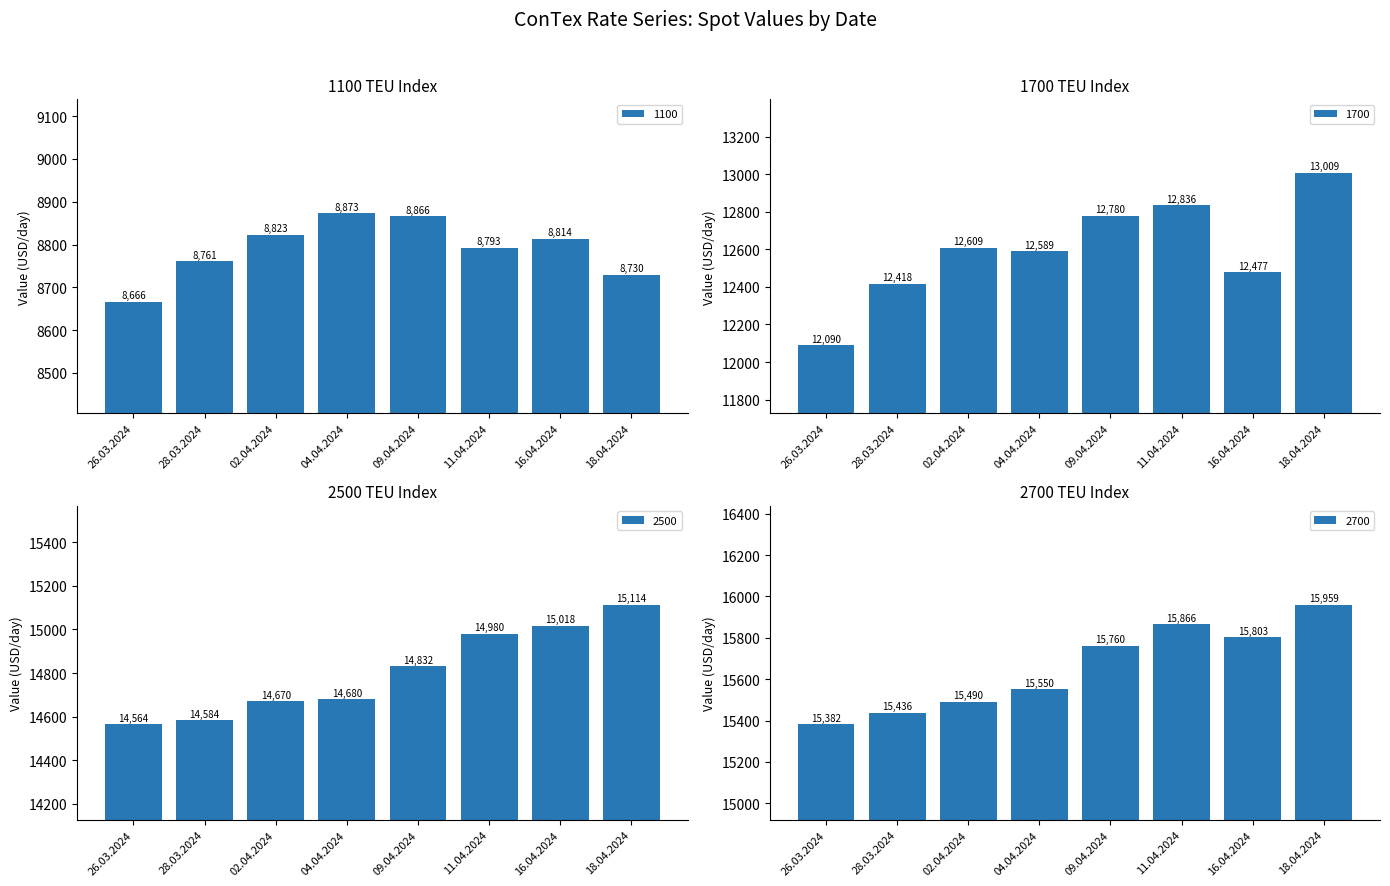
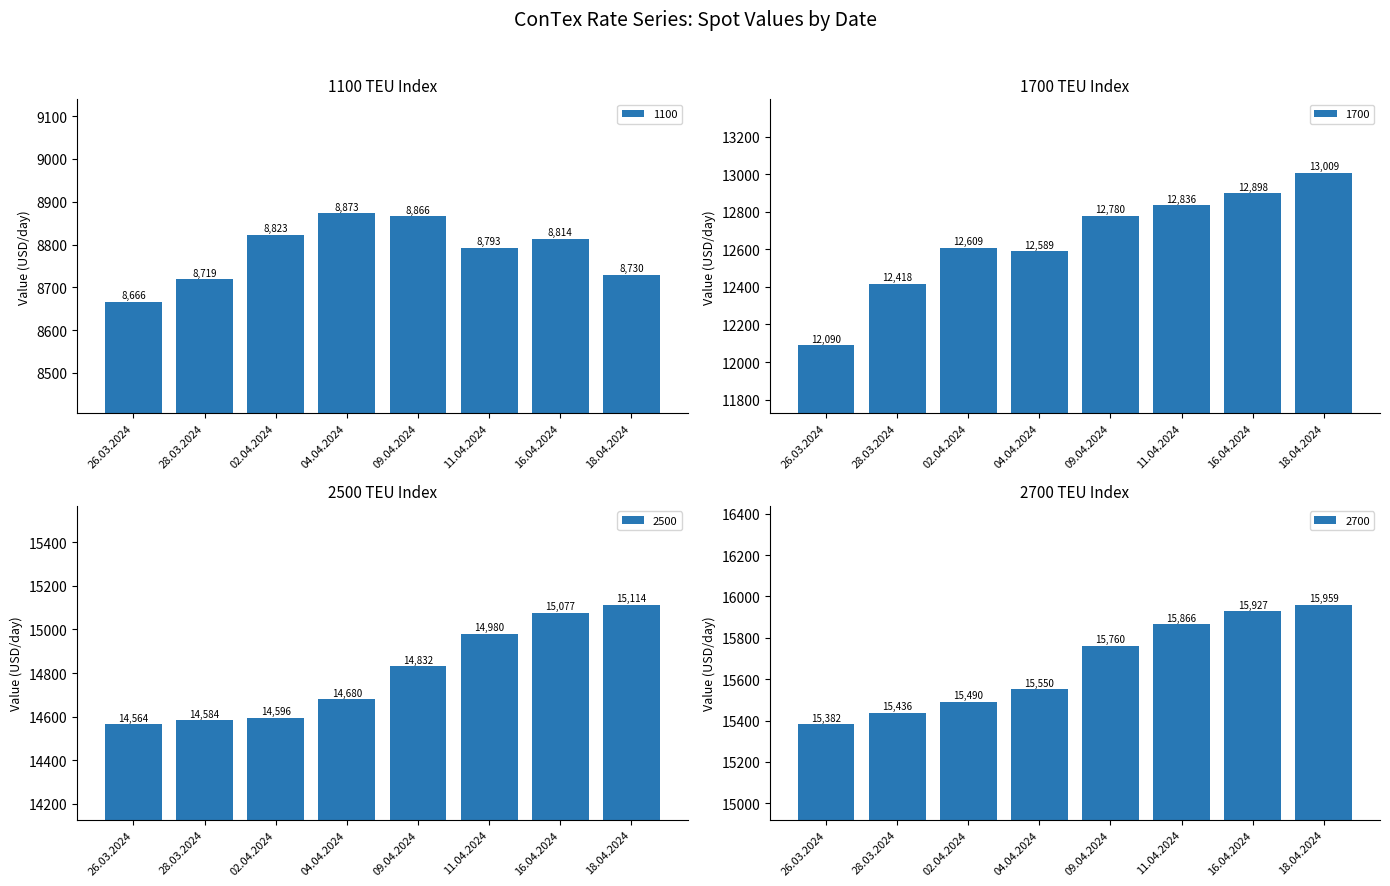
1100 TEU Index, 28.03.2024: 8,761 -> 8,719
1700 TEU Index, 16.04.2024: 12,477 -> 12,898
2500 TEU Index, 02.04.2024: 14,670 -> 14,596
2500 TEU Index, 16.04.2024: 15,018 -> 15,077
2700 TEU Index, 16.04.2024: 15,803 -> 15,927
